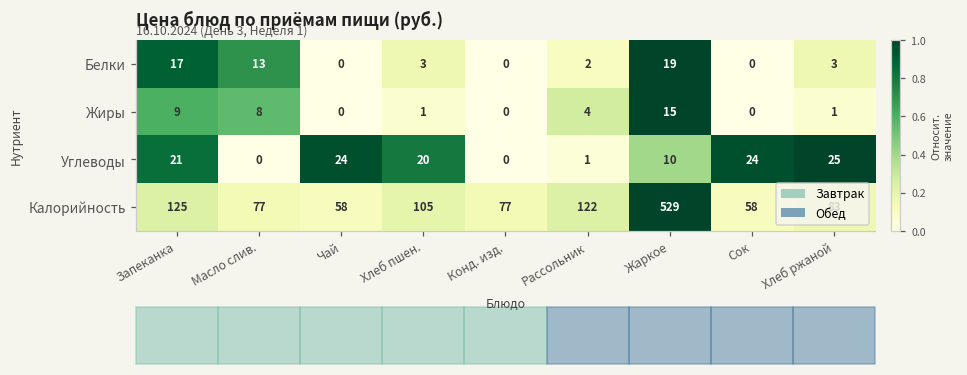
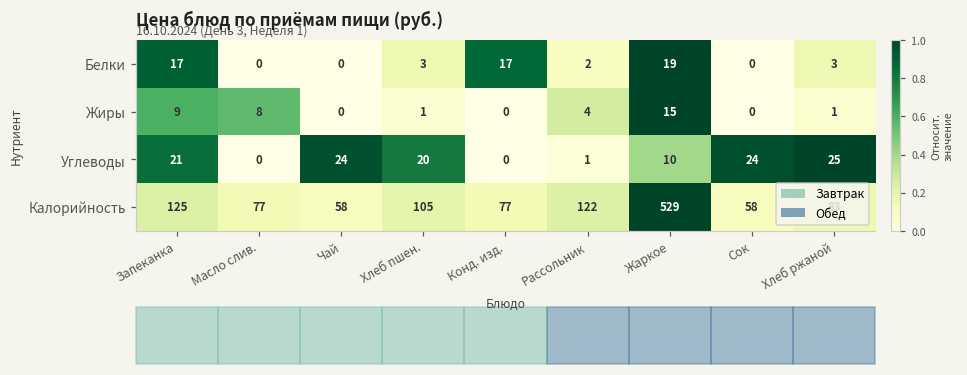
Белки, Масло слив.: 13 -> 0
Белки, Конд. изд.: 0 -> 17
